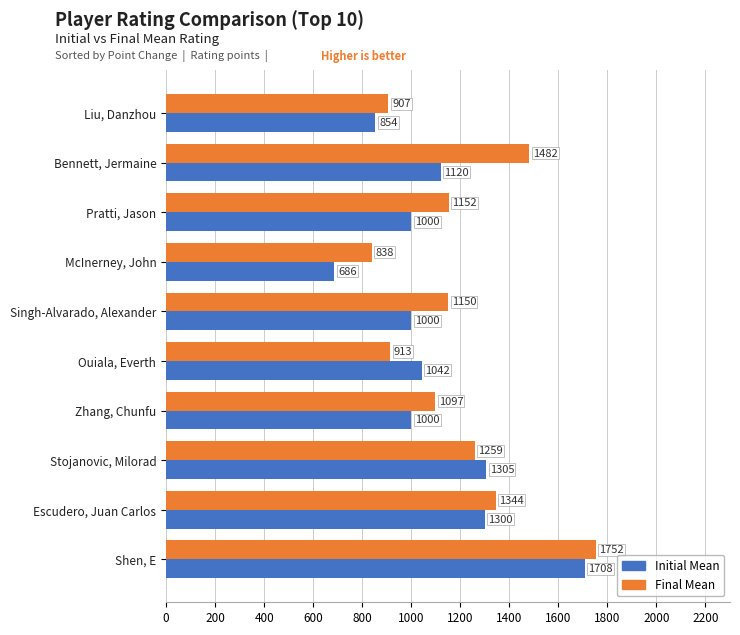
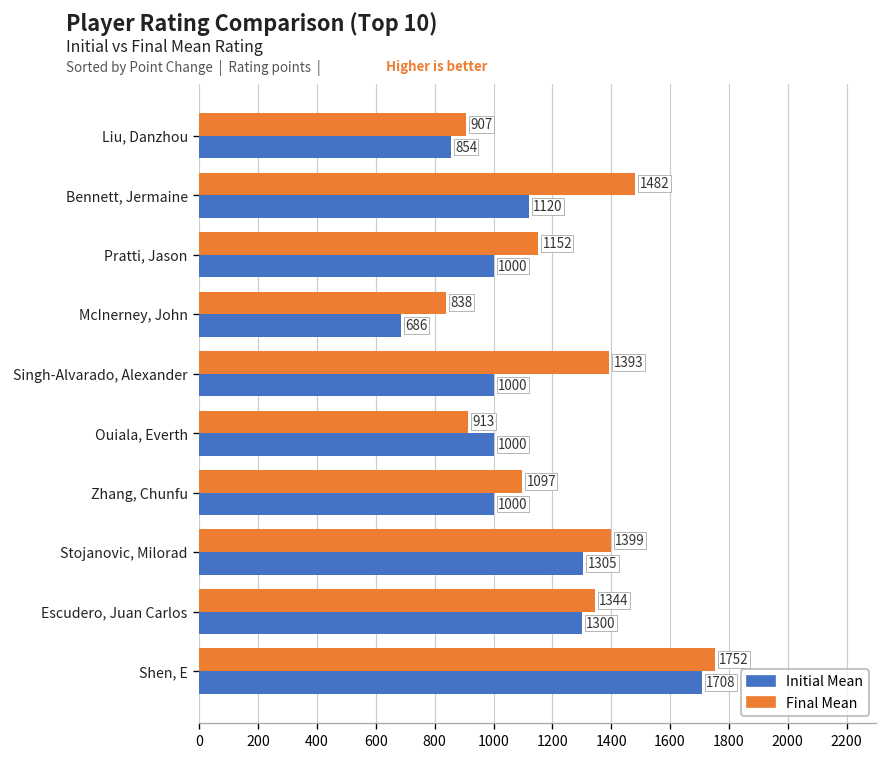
Final Mean, Singh-Alvarado, Alexander: 1150 -> 1393
Initial Mean, Ouiala, Everth: 1042 -> 1000
Final Mean, Stojanovic, Milorad: 1259 -> 1399
